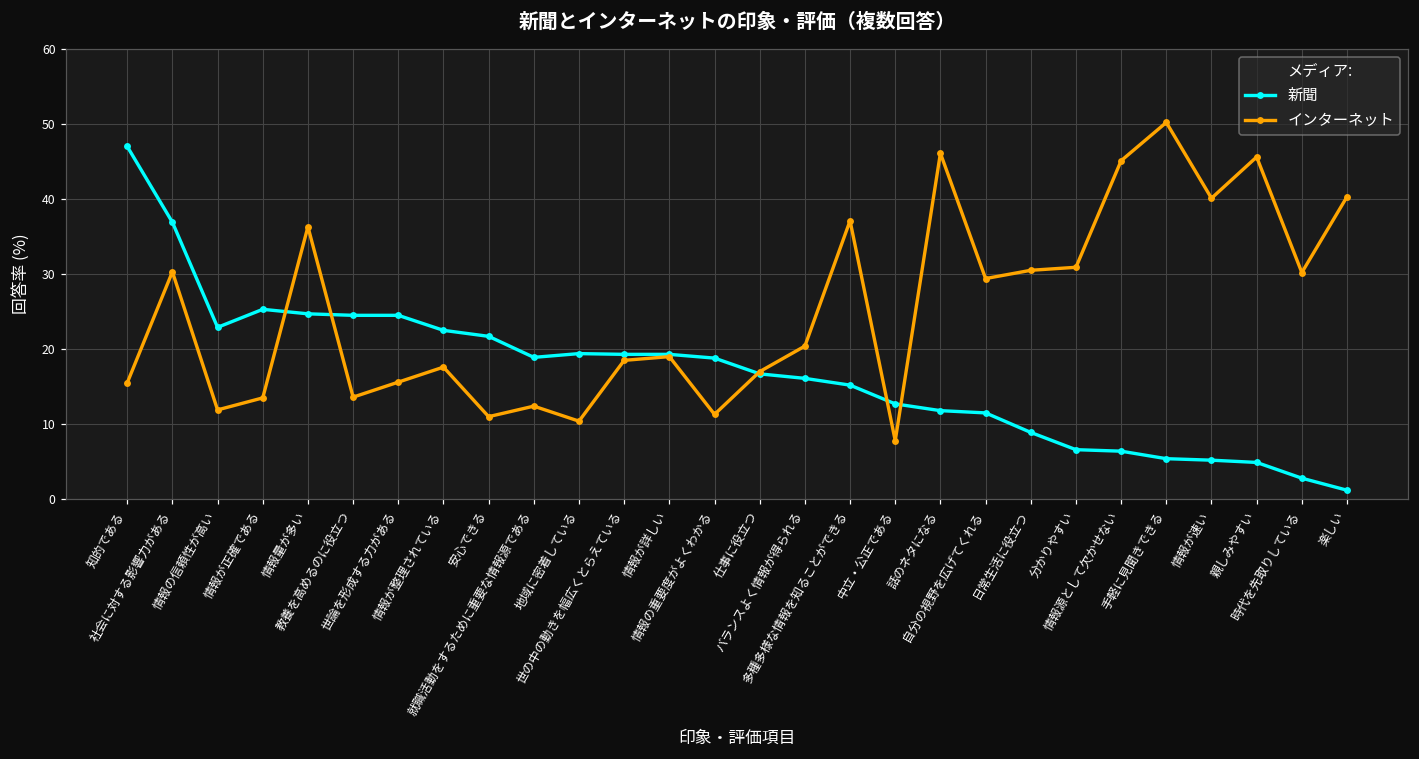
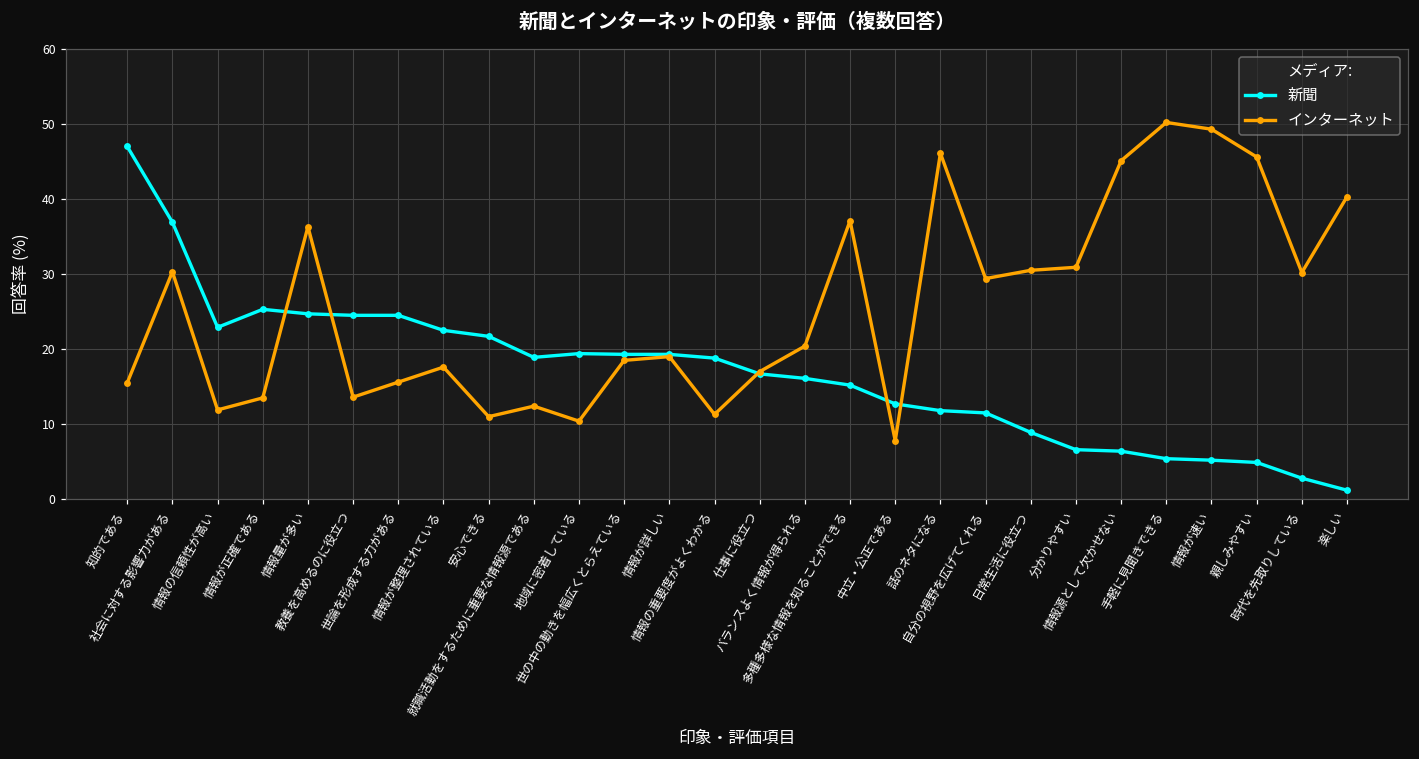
インターネット, 情報が速い: 40 -> 49
